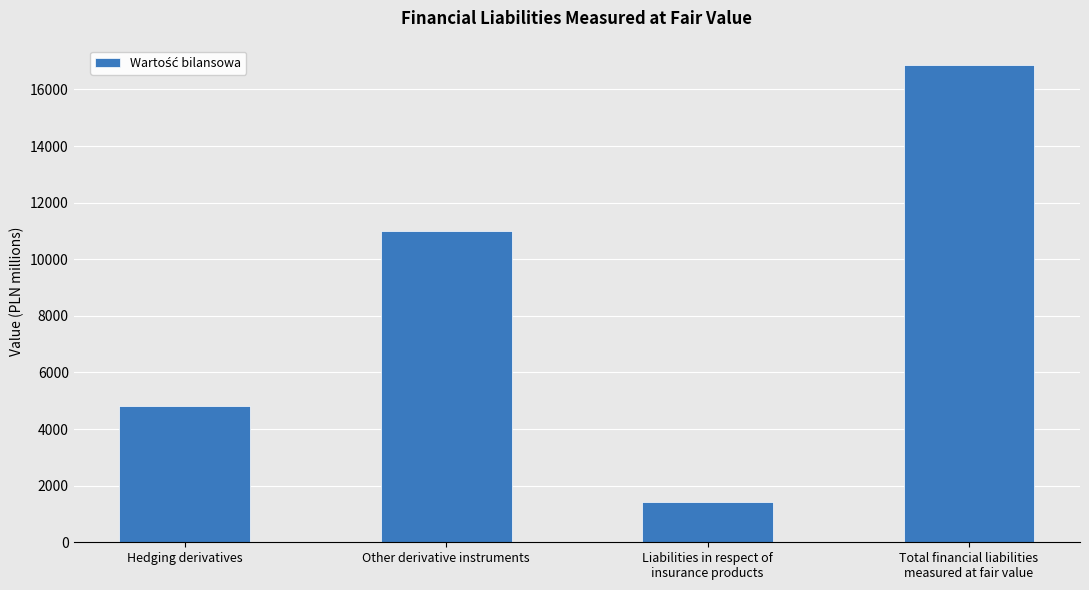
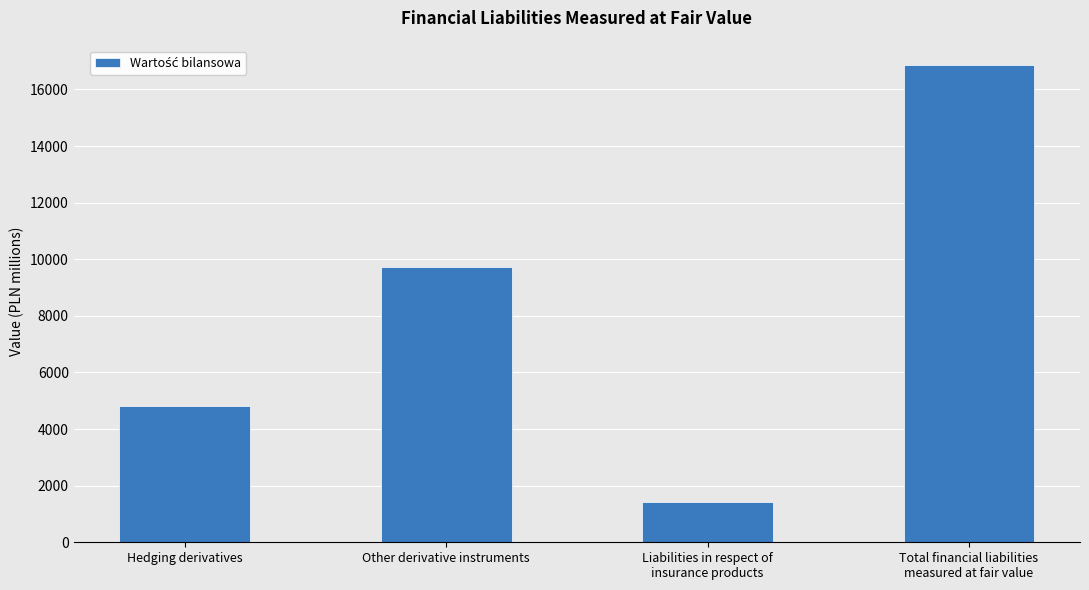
Other derivative instruments: 11000 -> 9700
